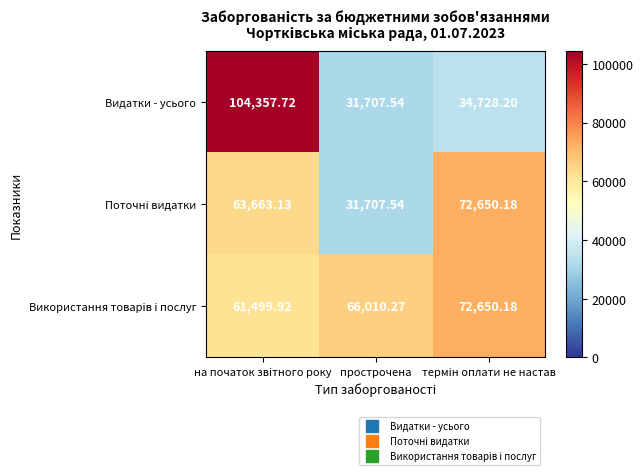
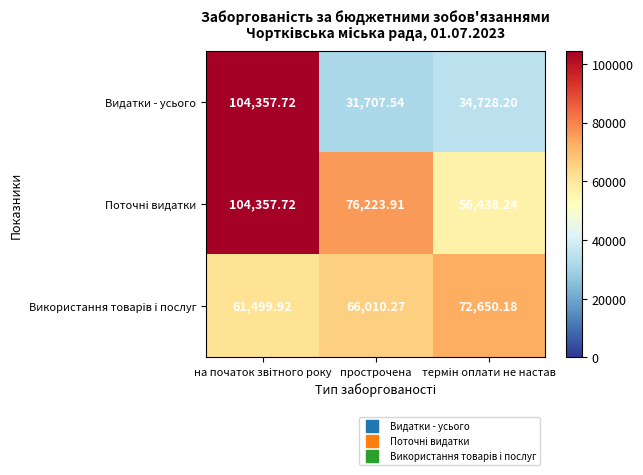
Поточні видатки, на початок звітного року: 63,663.13 -> 104,357.72
Поточні видатки, прострочена: 31,707.54 -> 76,223.91
Поточні видатки, термін оплати не настав: 72,650.18 -> 56,438.24
